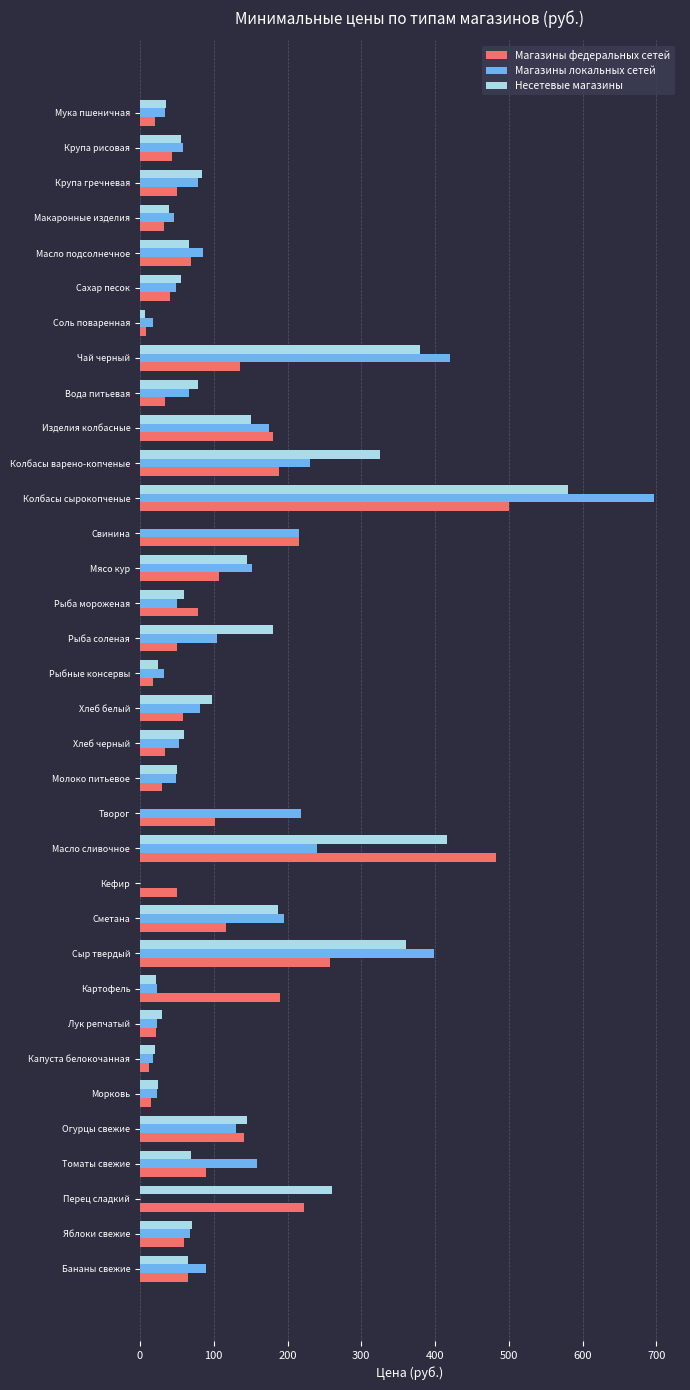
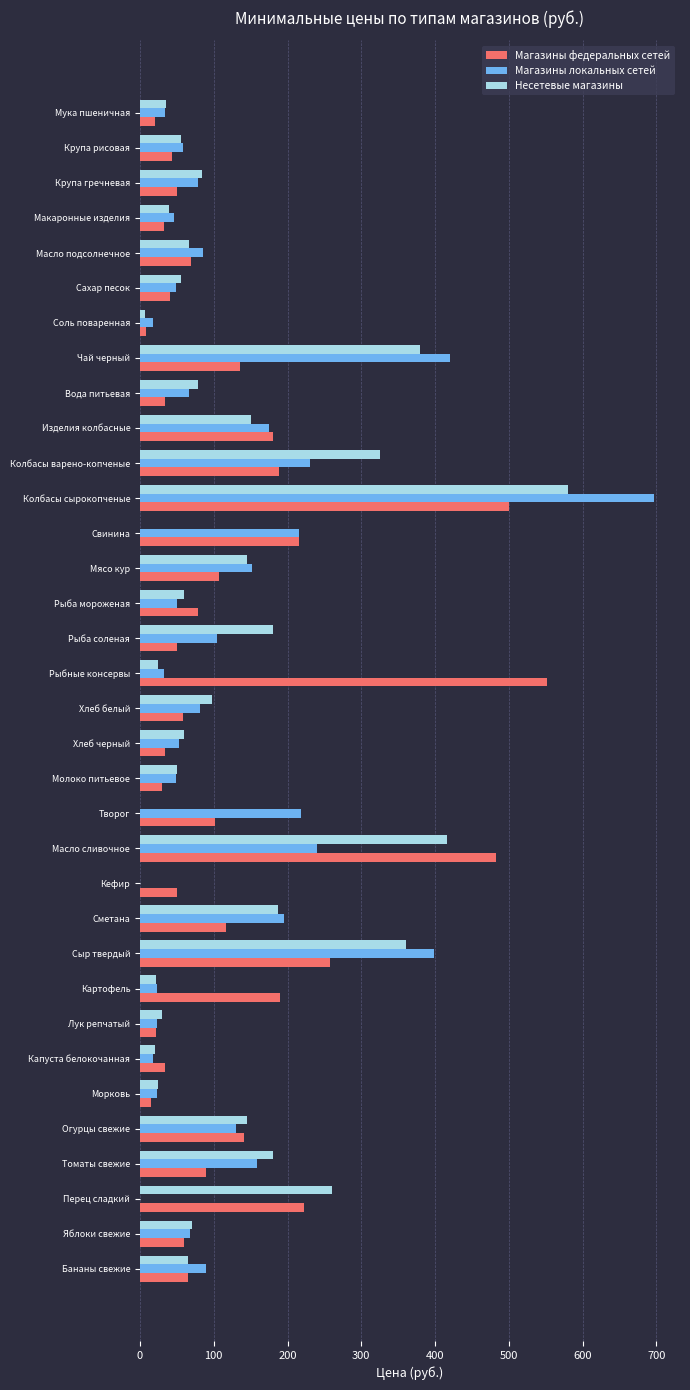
Магазины федеральных сетей, Рыбные консервы: 20 -> 550
Магазины федеральных сетей, Капуста белокочанная: 10 -> 30
Несетевые магазины, Томаты свежие: 70 -> 180
